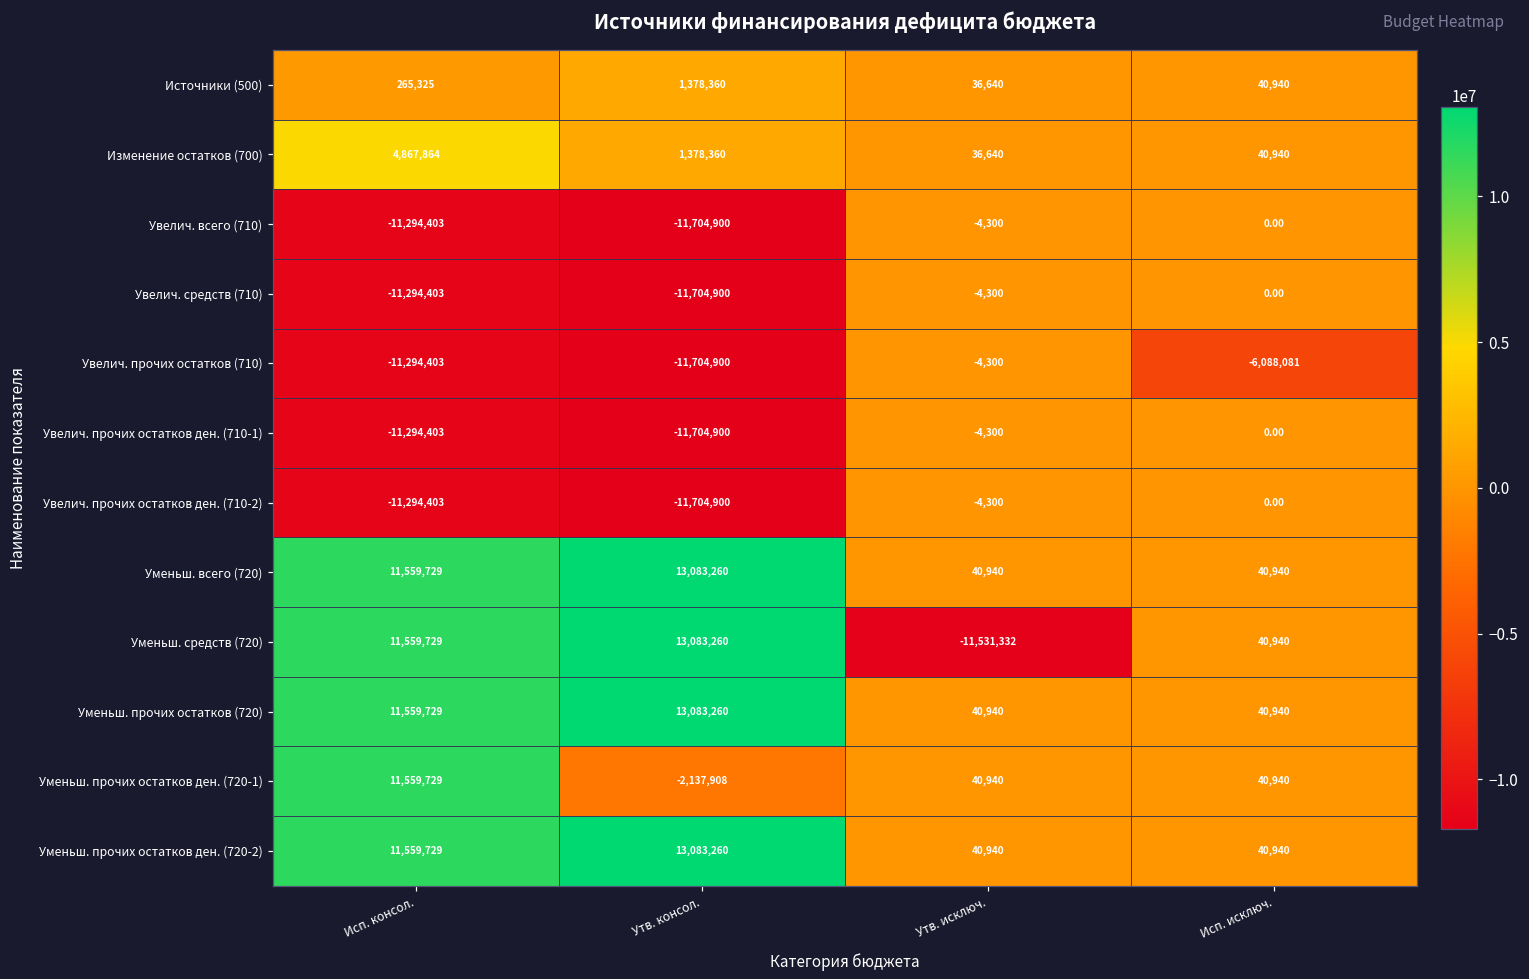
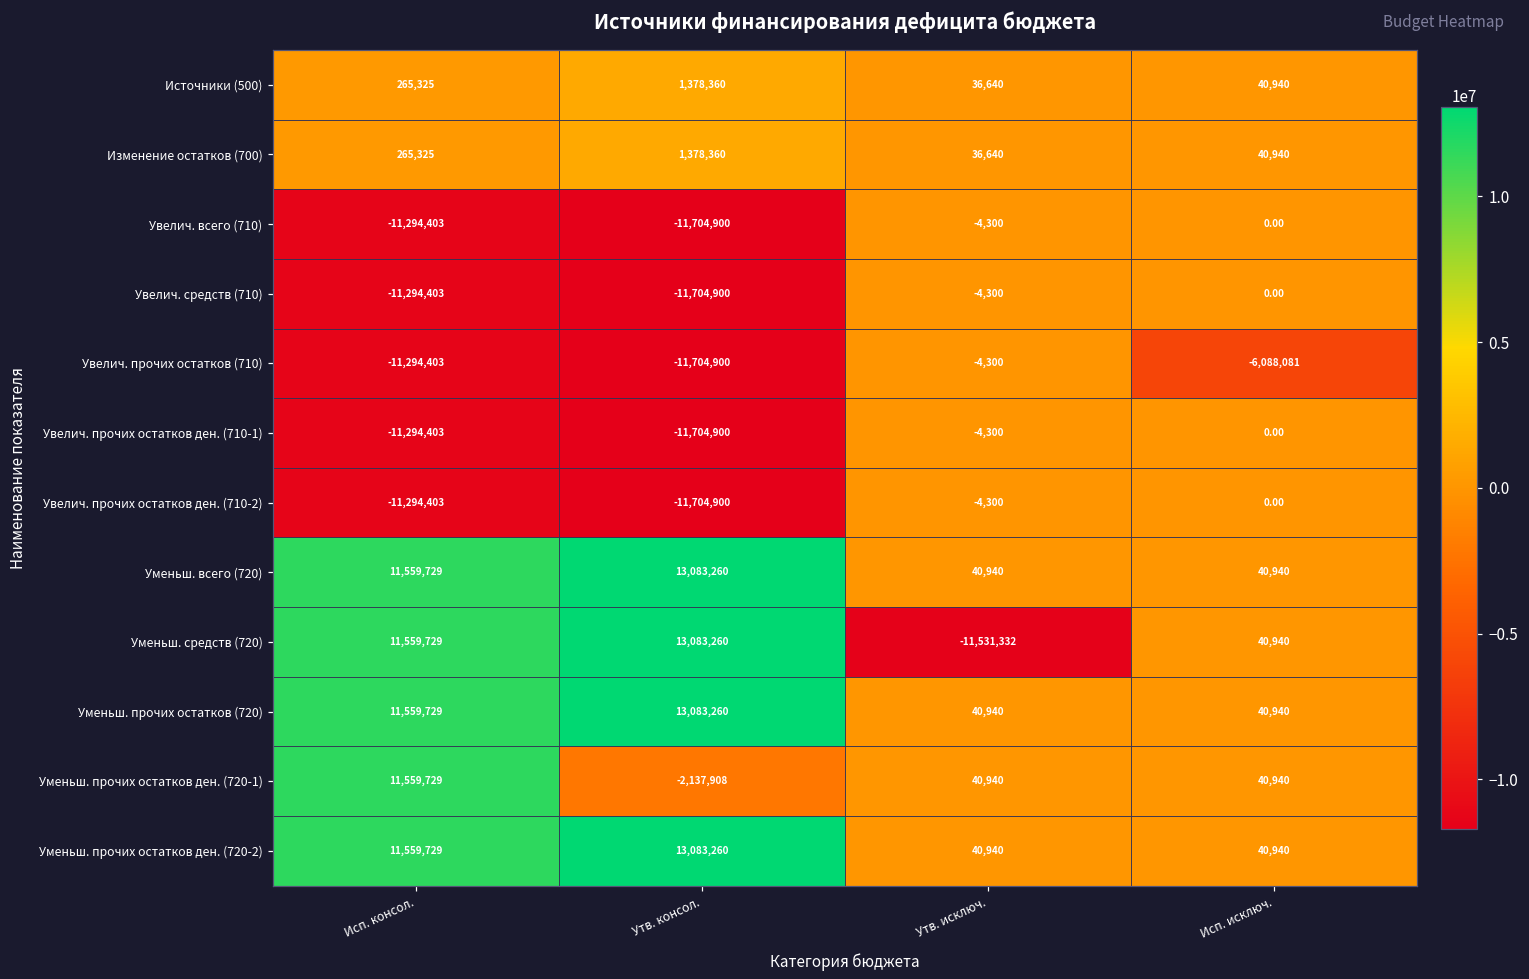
Изменение остатков (700), Исп. консол.: 4,867,864 -> 265,325
